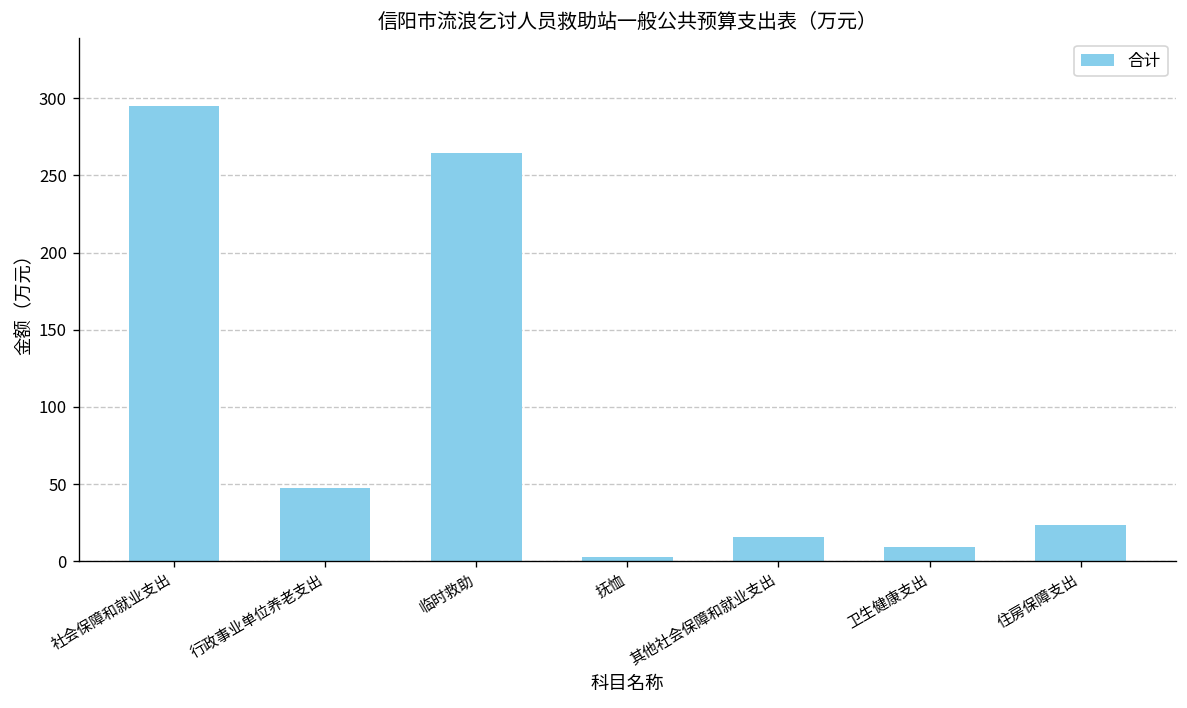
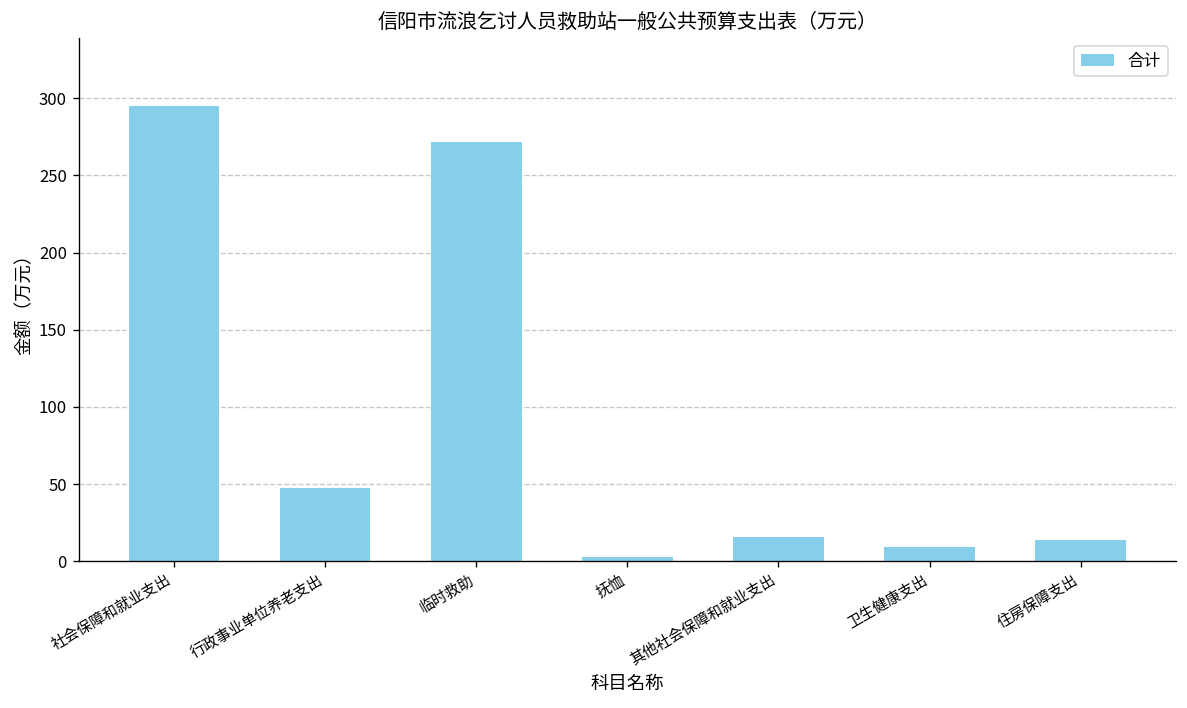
临时救助: 264 -> 272
住房保障支出: 24 -> 14
